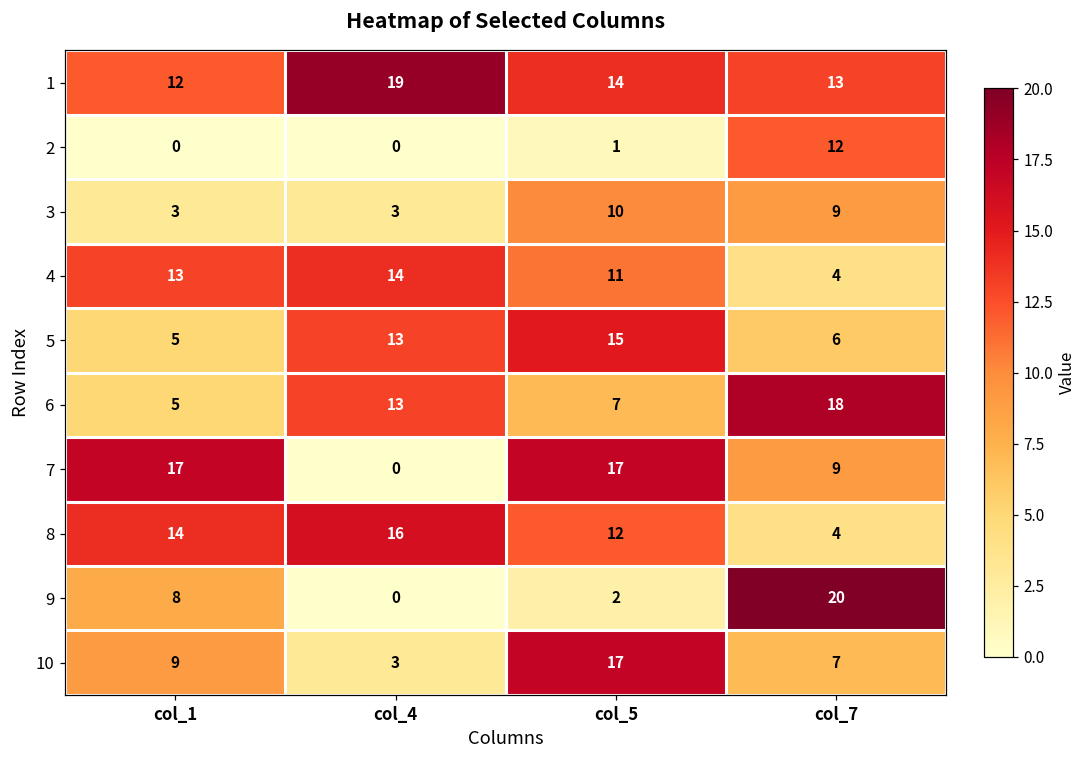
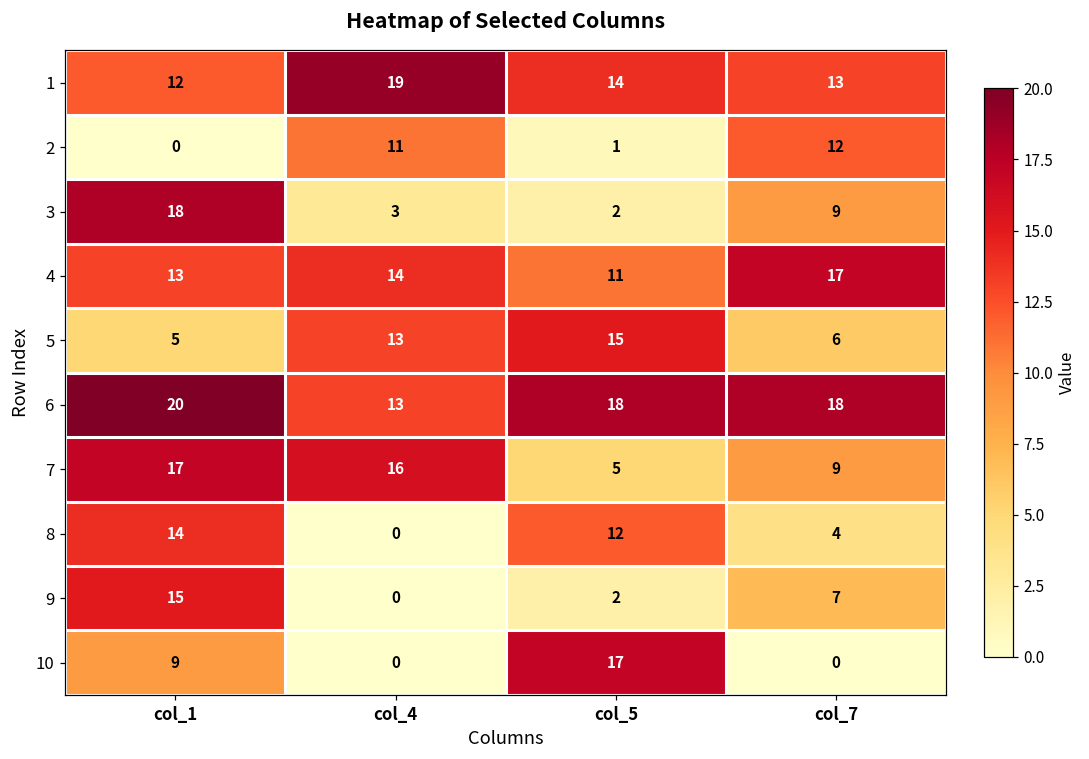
2, col_4: 0 -> 11
3, col_1: 3 -> 18
3, col_5: 10 -> 2
4, col_7: 4 -> 17
6, col_1: 5 -> 20
6, col_5: 7 -> 18
7, col_4: 0 -> 16
7, col_5: 17 -> 5
8, col_4: 16 -> 0
9, col_1: 8 -> 15
9, col_7: 20 -> 7
10, col_4: 3 -> 0
10, col_7: 7 -> 0
